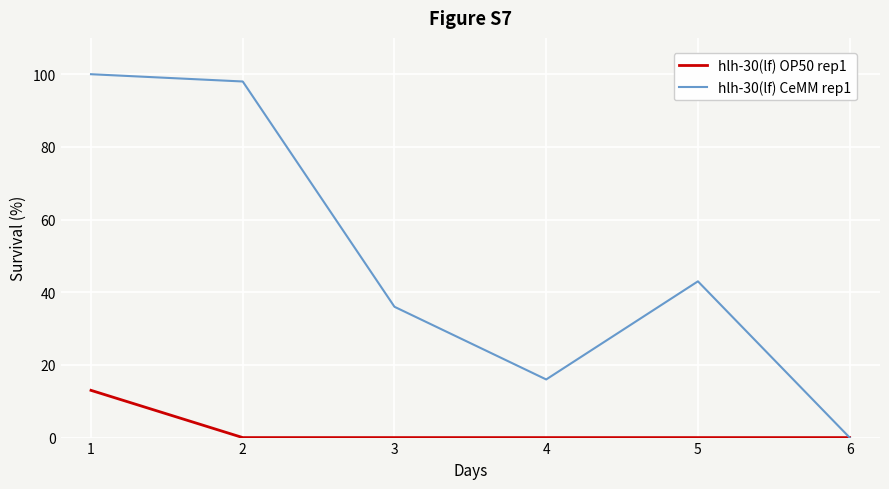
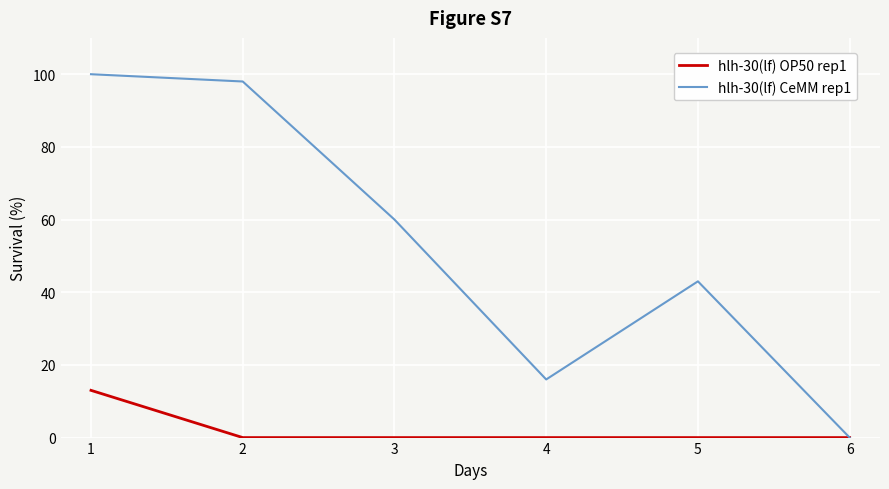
hlh-30(lf) CeMM rep1, 3: 36 -> 60
